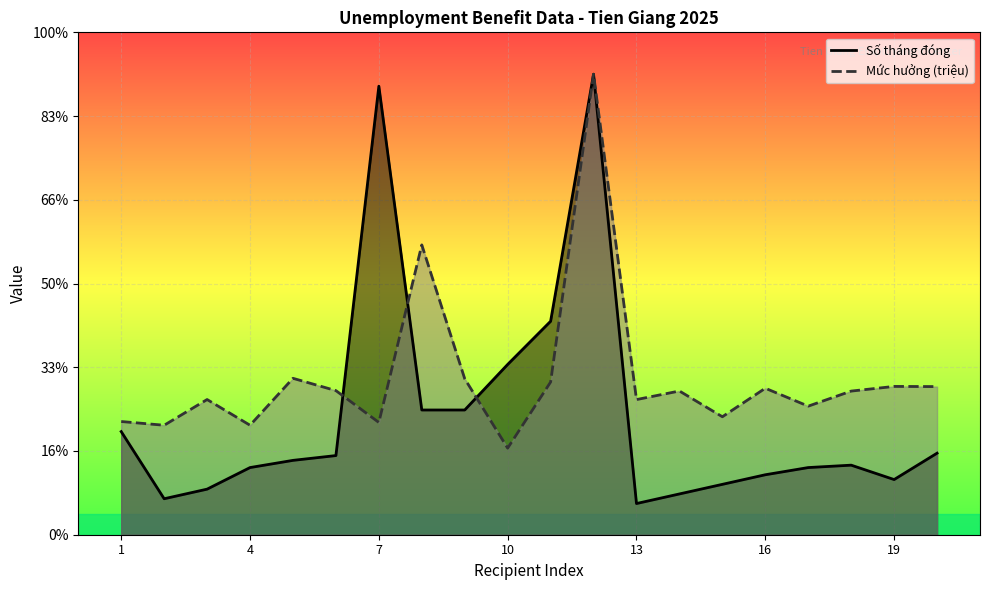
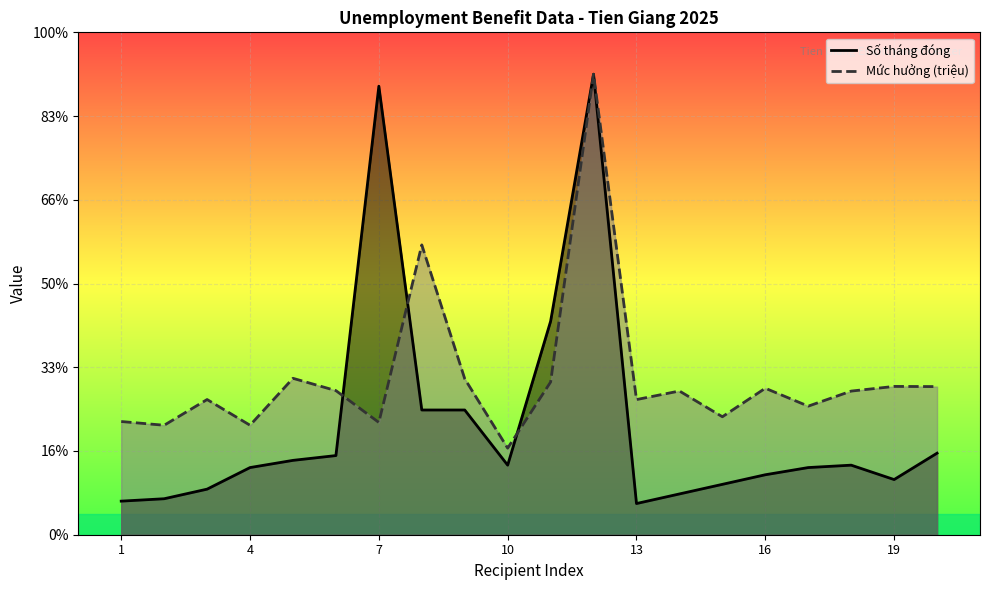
Số tháng đóng, 1: 21% -> 7%
Số tháng đóng, 10: 34% -> 14%
